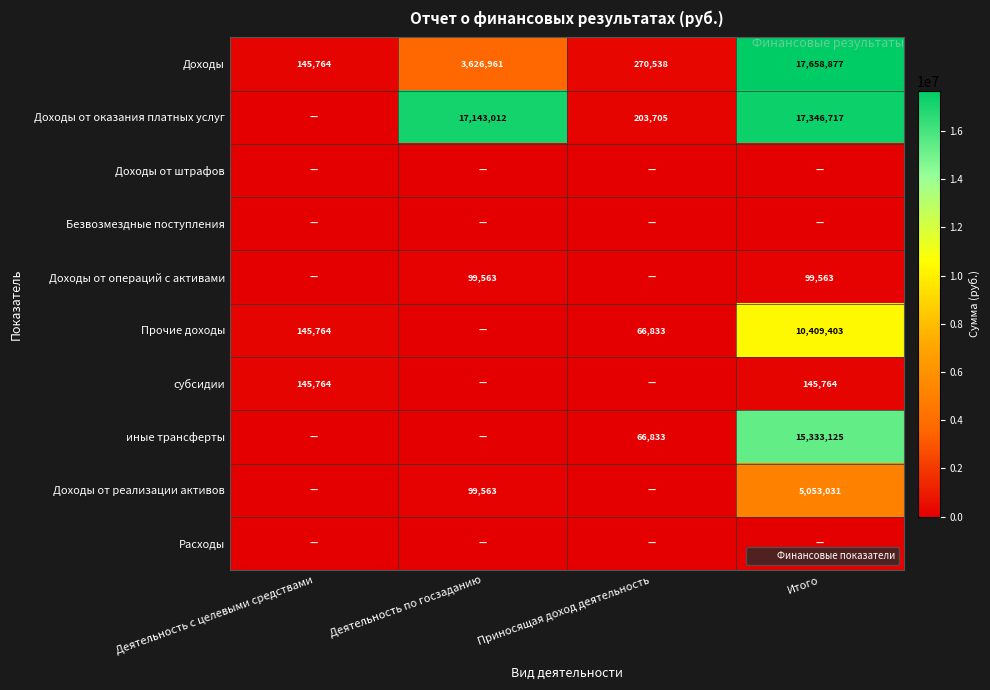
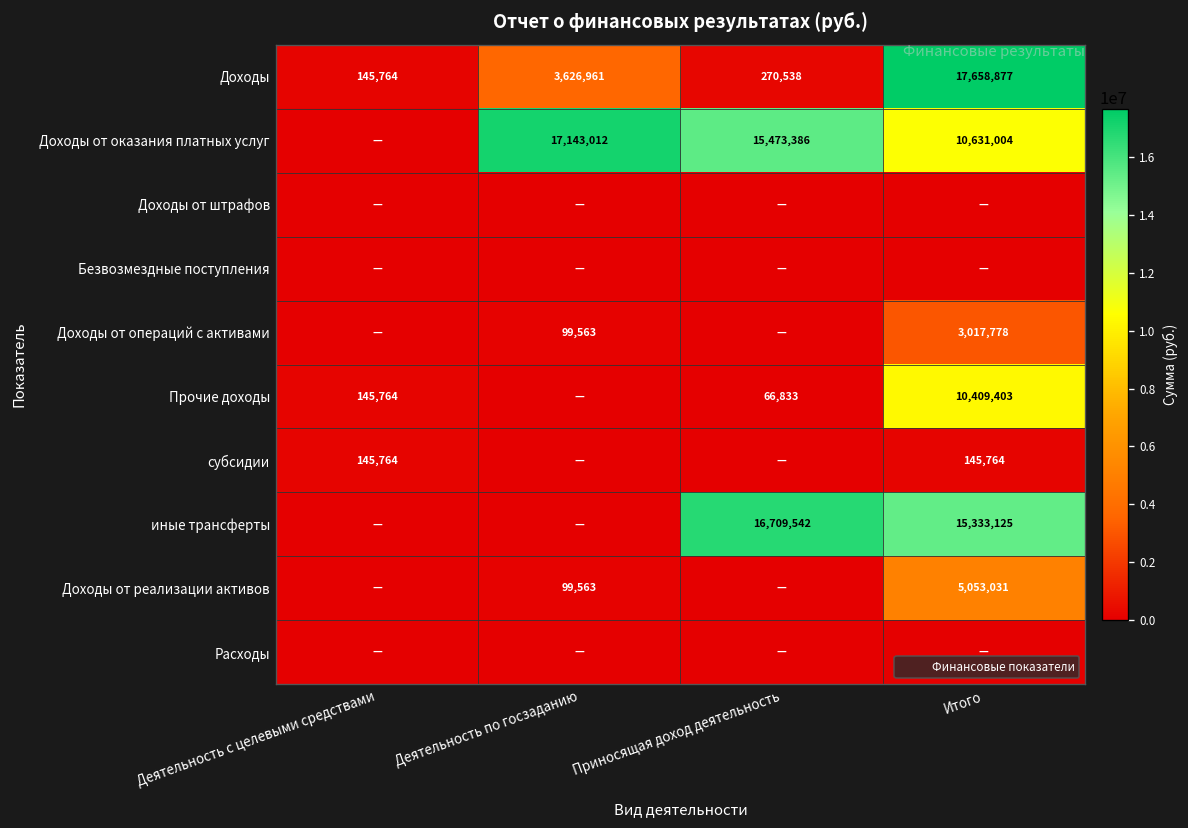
Доходы от оказания платных услуг, Приносящая доход деятельность: 203,705 -> 15,473,386
Доходы от оказания платных услуг, Итого: 17,346,717 -> 10,631,004
Доходы от операций с активами, Итого: 99,563 -> 3,017,778
иные трансферты, Приносящая доход деятельность: 66,833 -> 16,709,542
